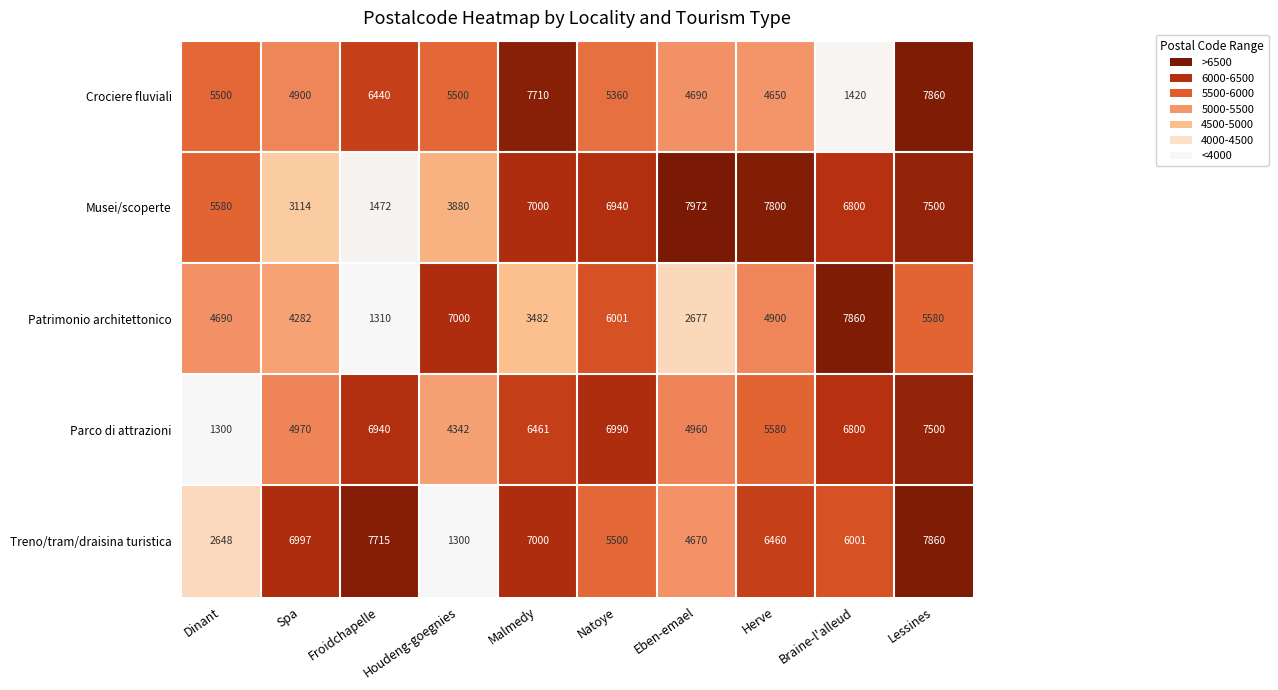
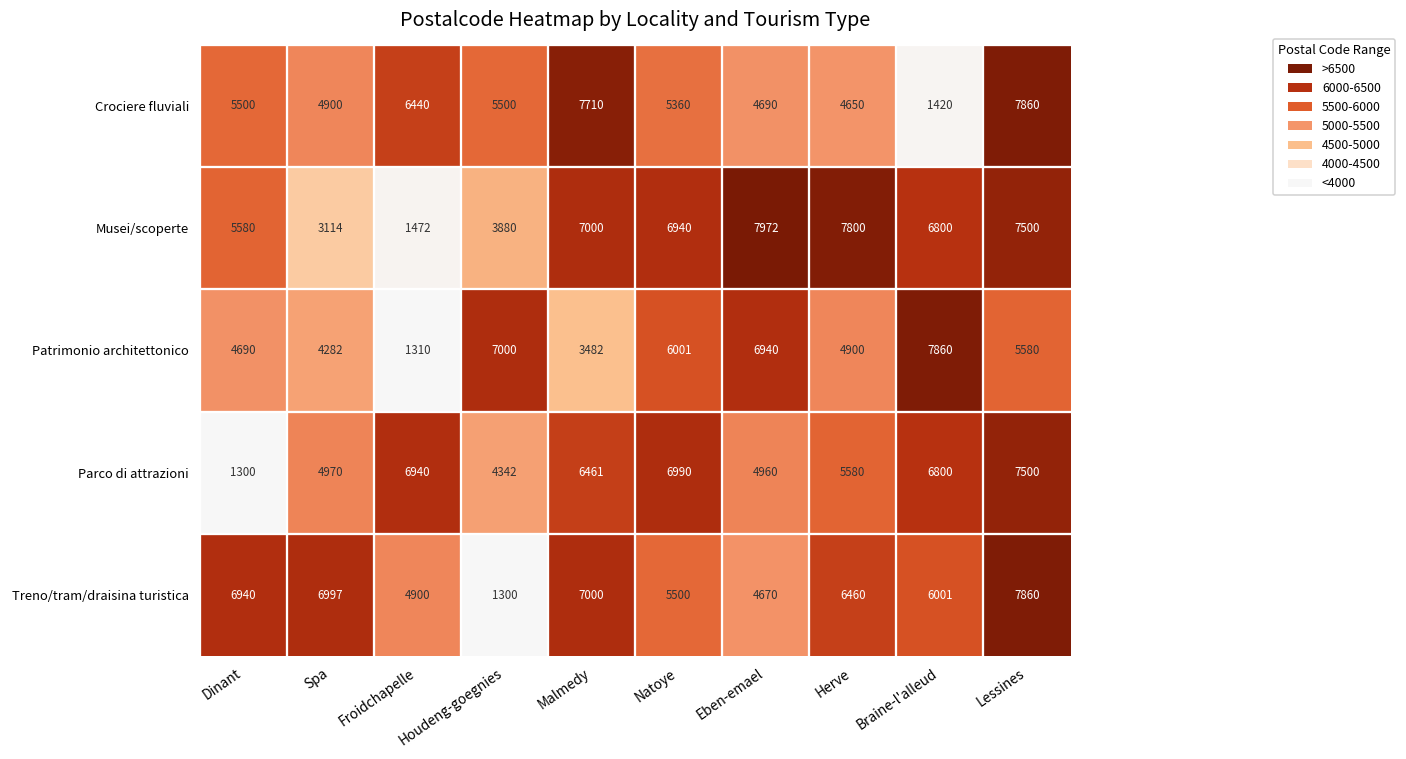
Patrimonio architettonico, Eben-emael: 2677 -> 6940
Treno/tram/draisina turistica, Dinant: 2648 -> 6940
Treno/tram/draisina turistica, Froidchapelle: 7715 -> 4900
